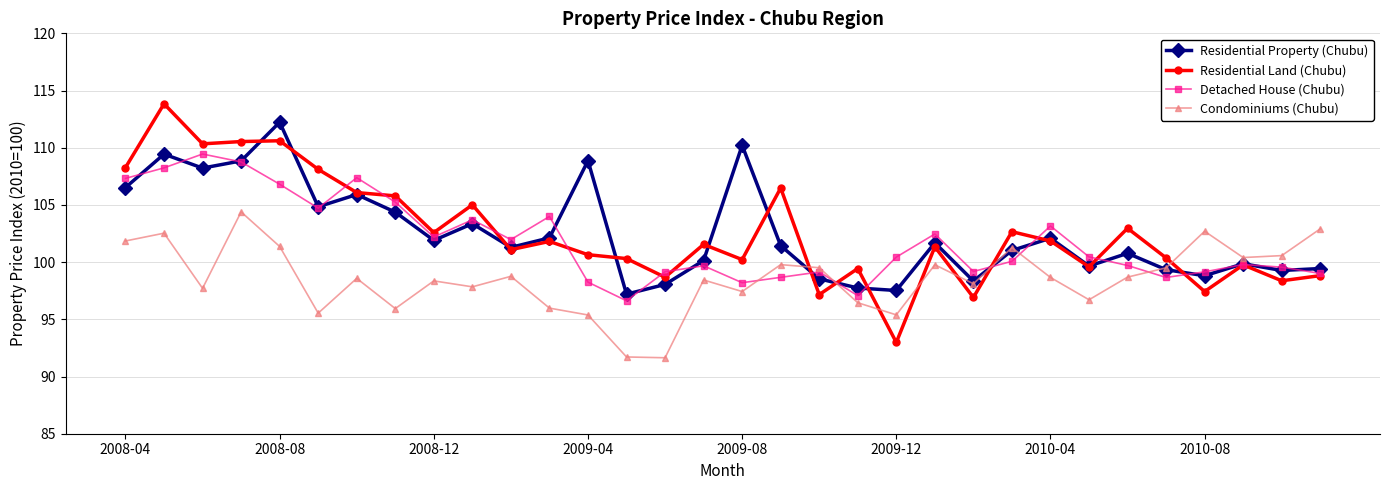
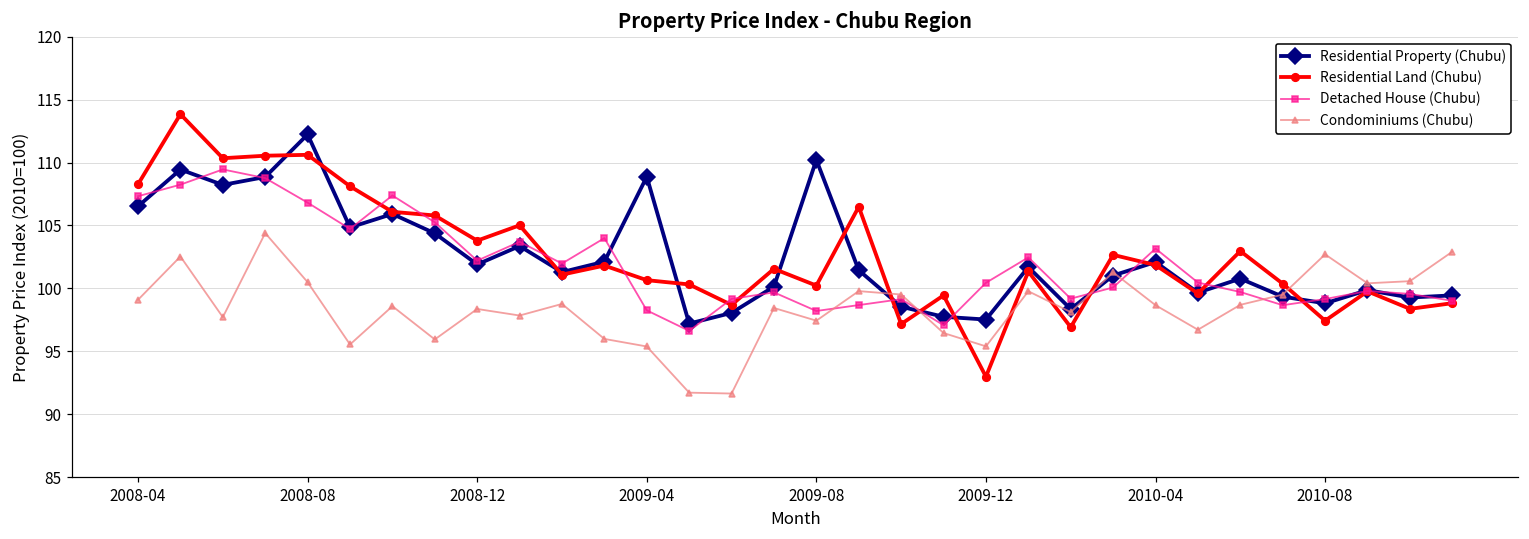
Condominiums (Chubu), 2008-04: 101.9 -> 99.1
Condominiums (Chubu), 2008-08: 101.4 -> 100.5
Residential Land (Chubu), 2008-12: 102.6 -> 103.8
